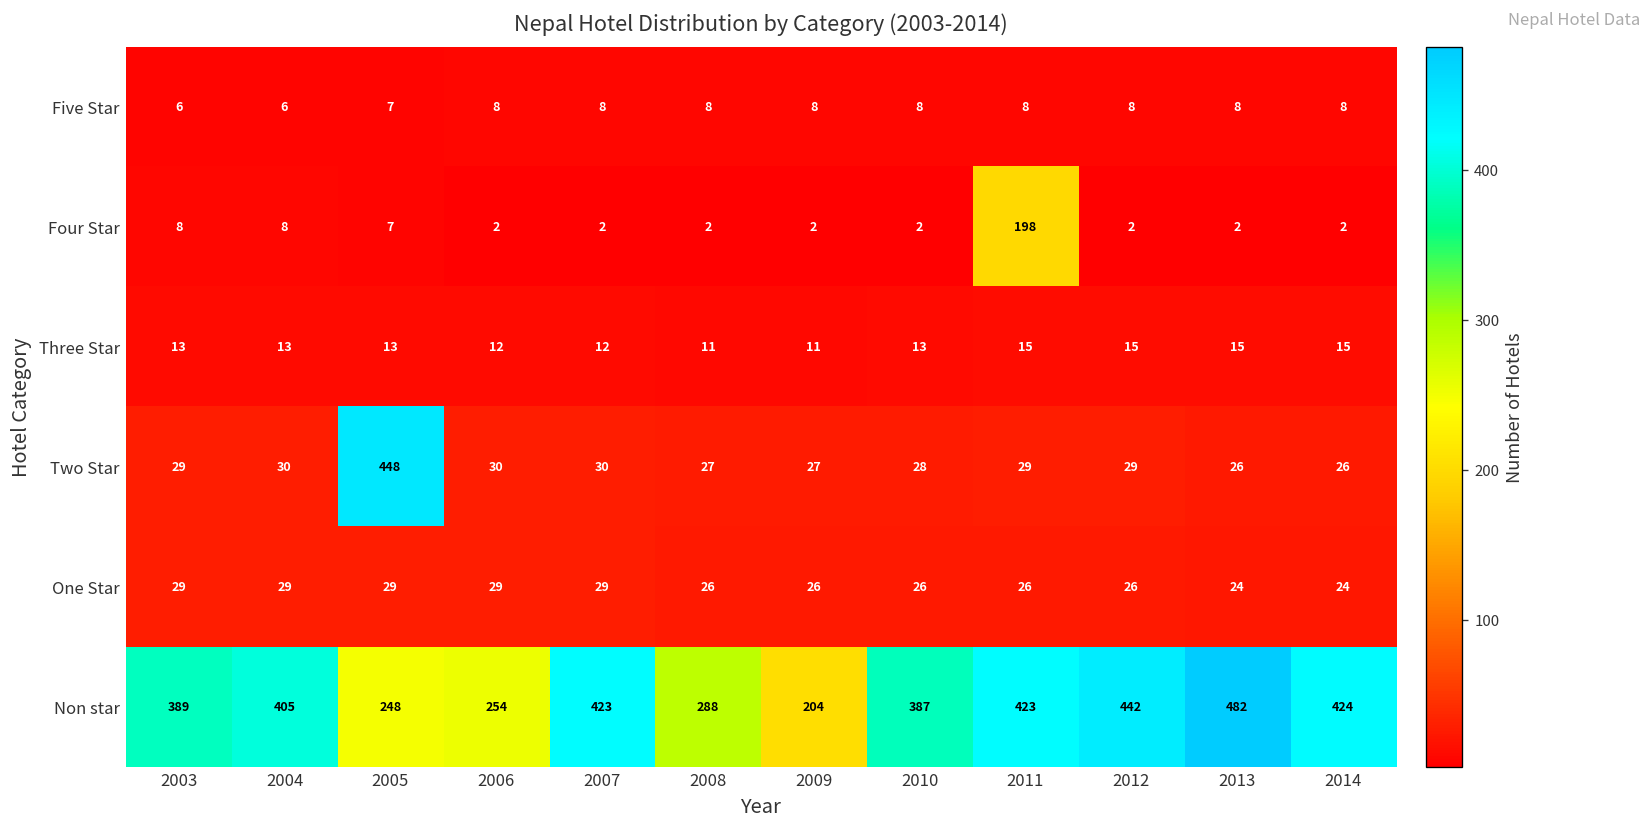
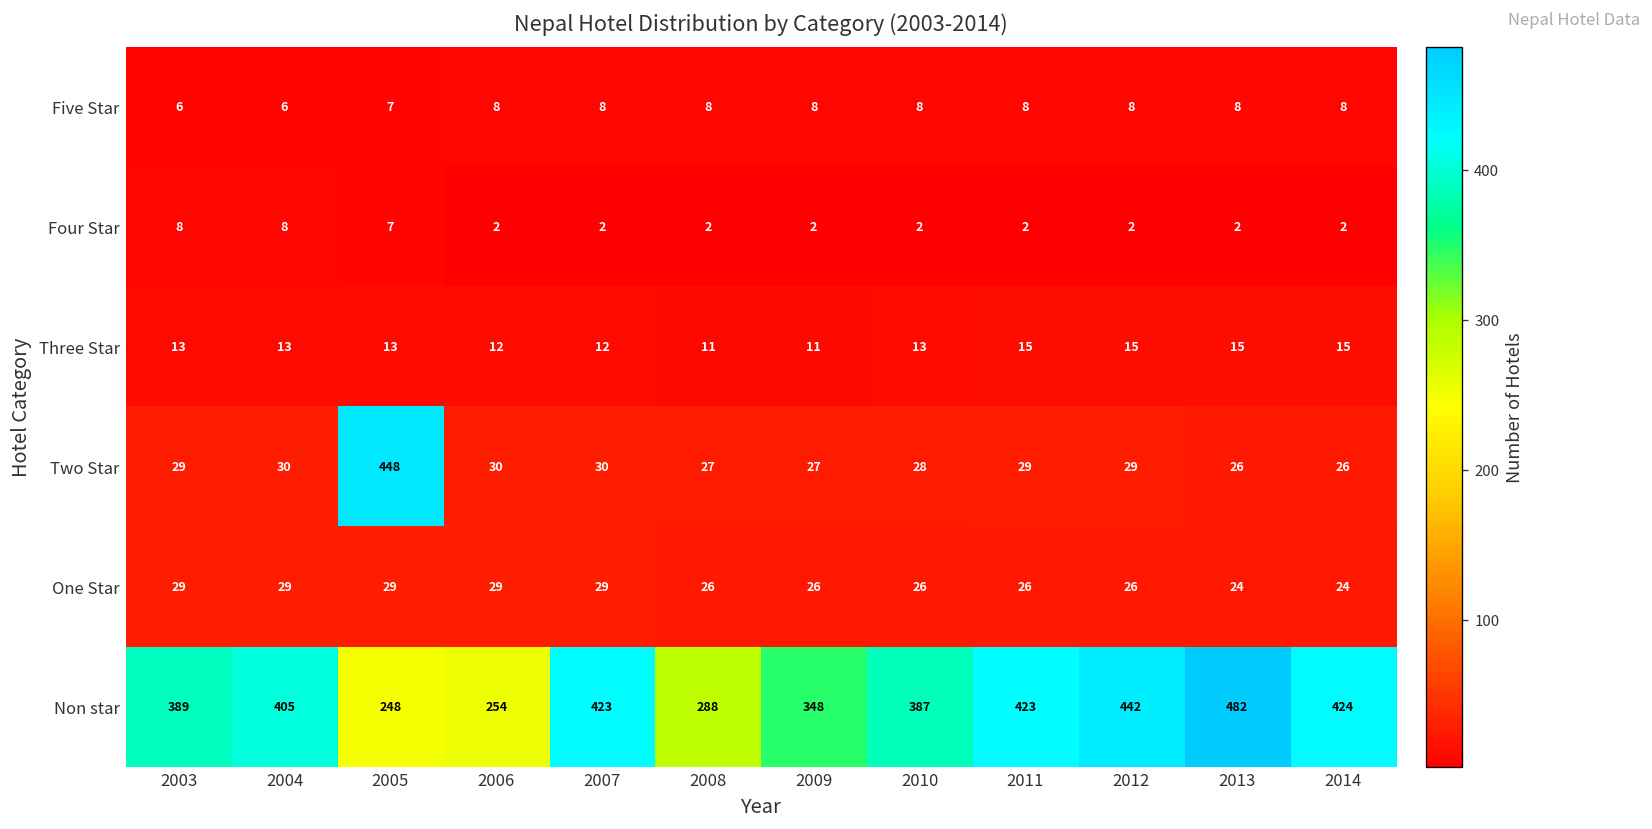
Four Star, 2011: 198 -> 2
Non star, 2009: 204 -> 348
